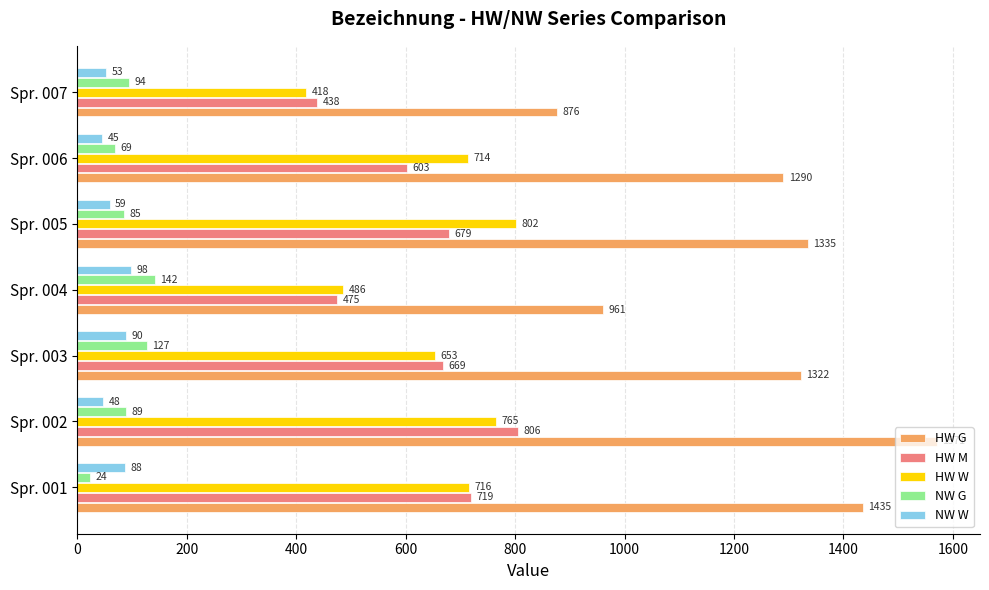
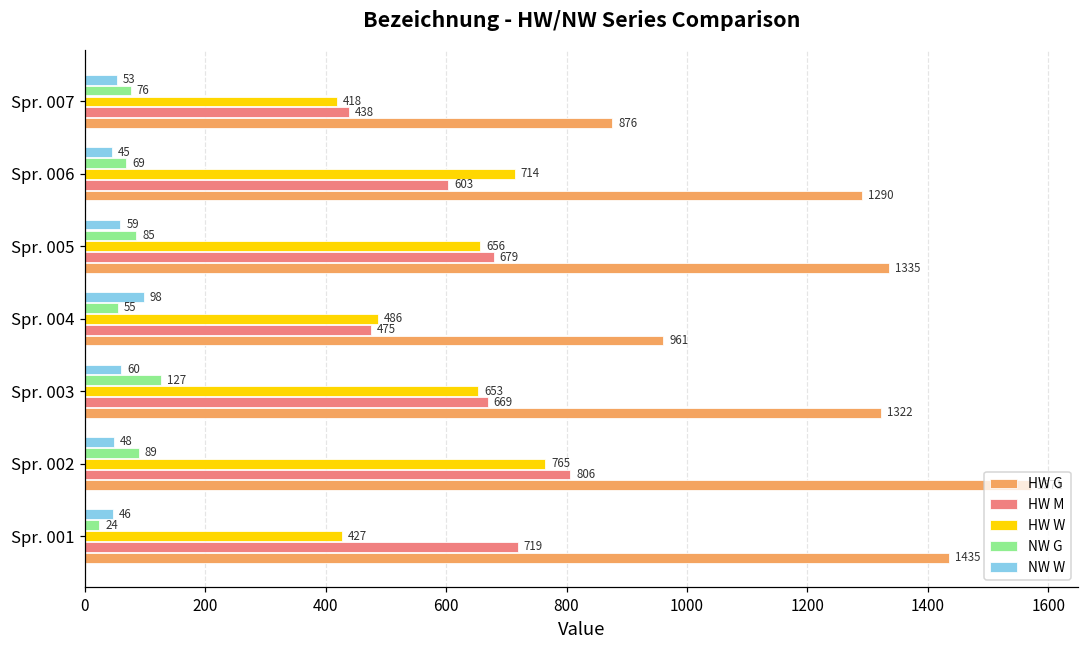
NW G, Spr. 007: 94 -> 76
HW W, Spr. 005: 802 -> 656
NW G, Spr. 004: 142 -> 55
NW W, Spr. 003: 90 -> 60
NW W, Spr. 001: 88 -> 46
HW W, Spr. 001: 716 -> 427
